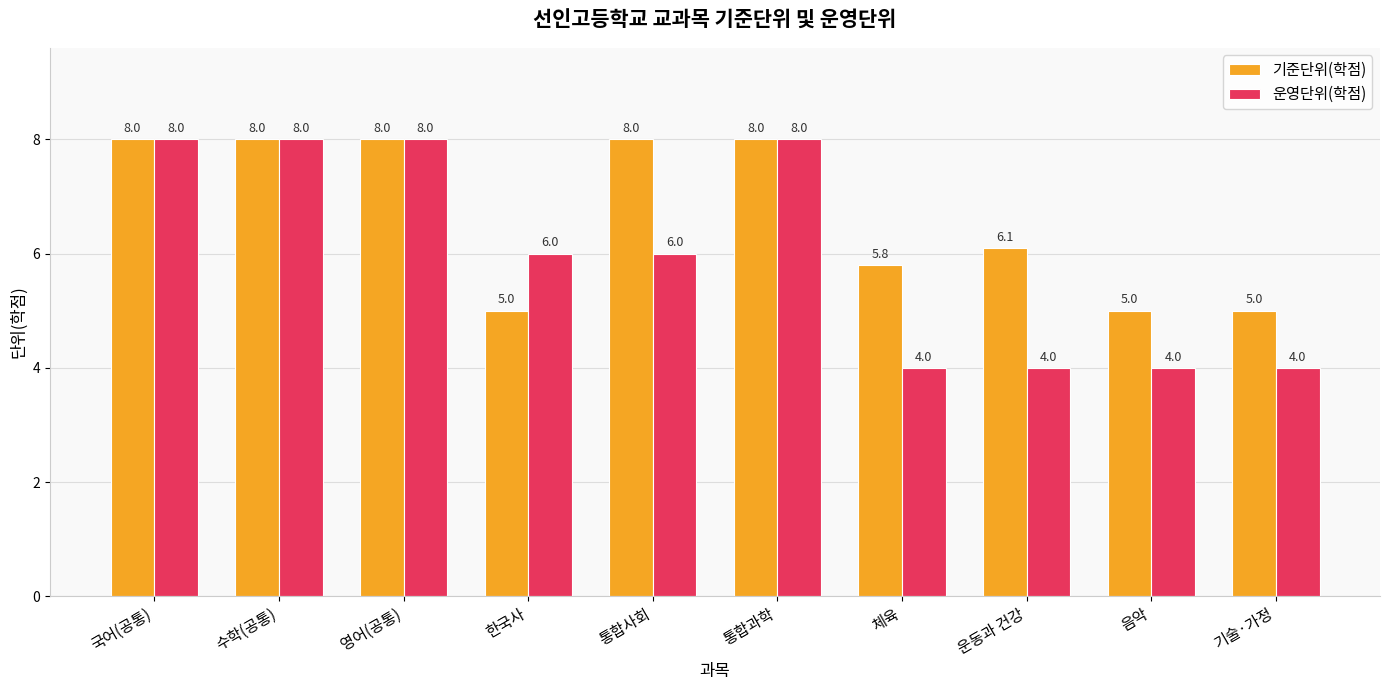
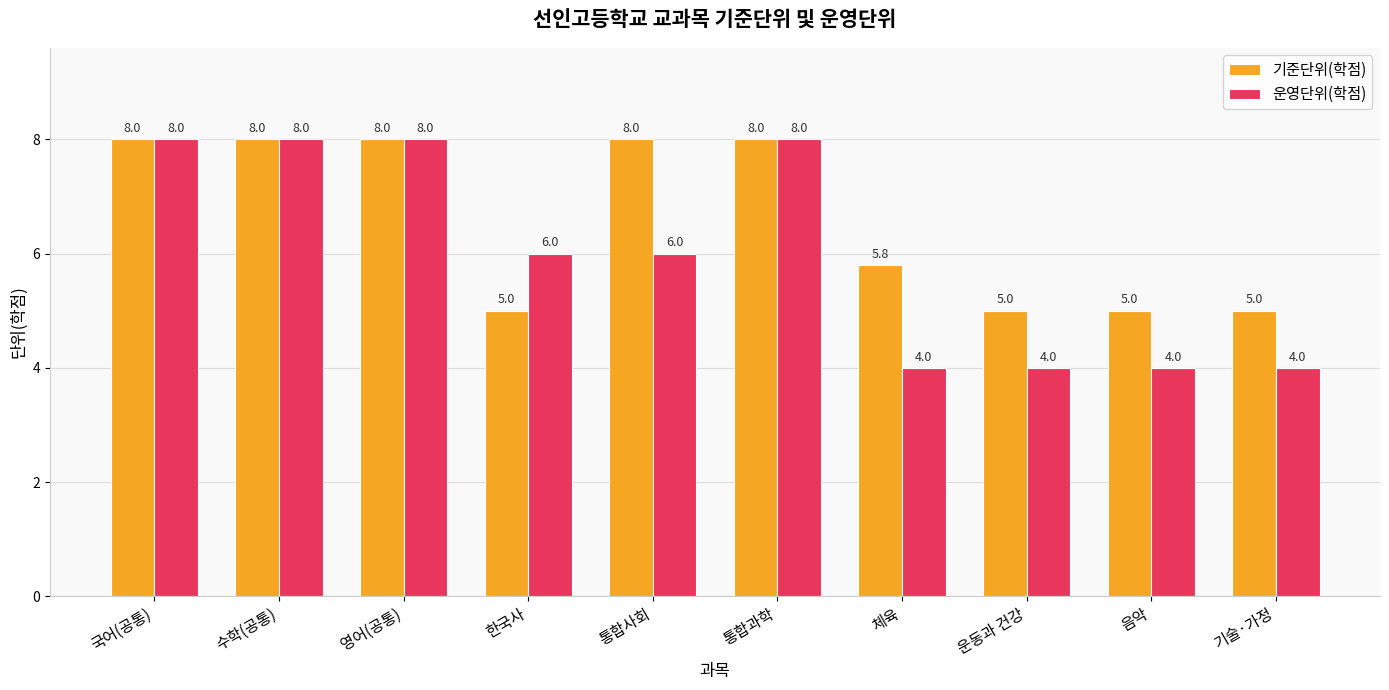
기준단위(학점), 운동과 건강: 6.1 -> 5.0
